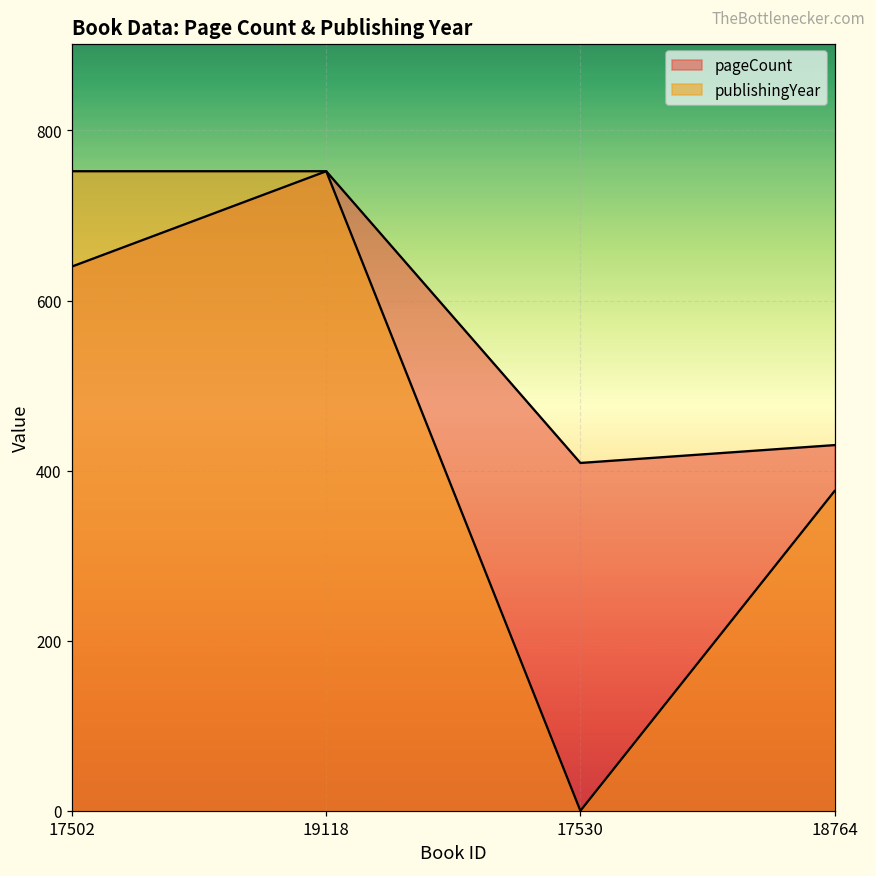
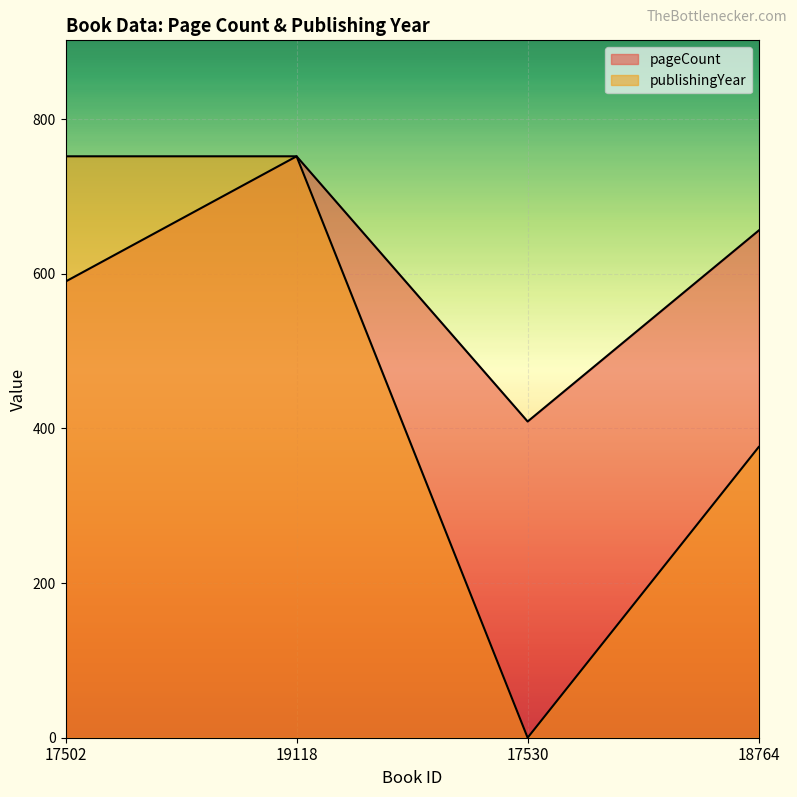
pageCount, 17502: 640 -> 590
pageCount, 18764: 430 -> 660
